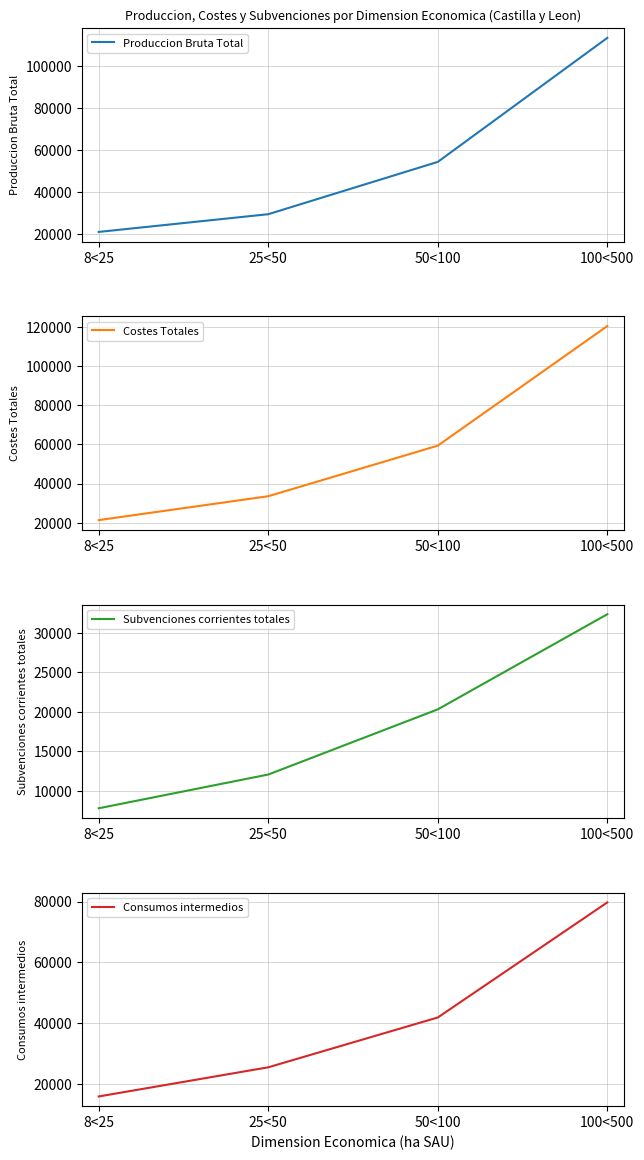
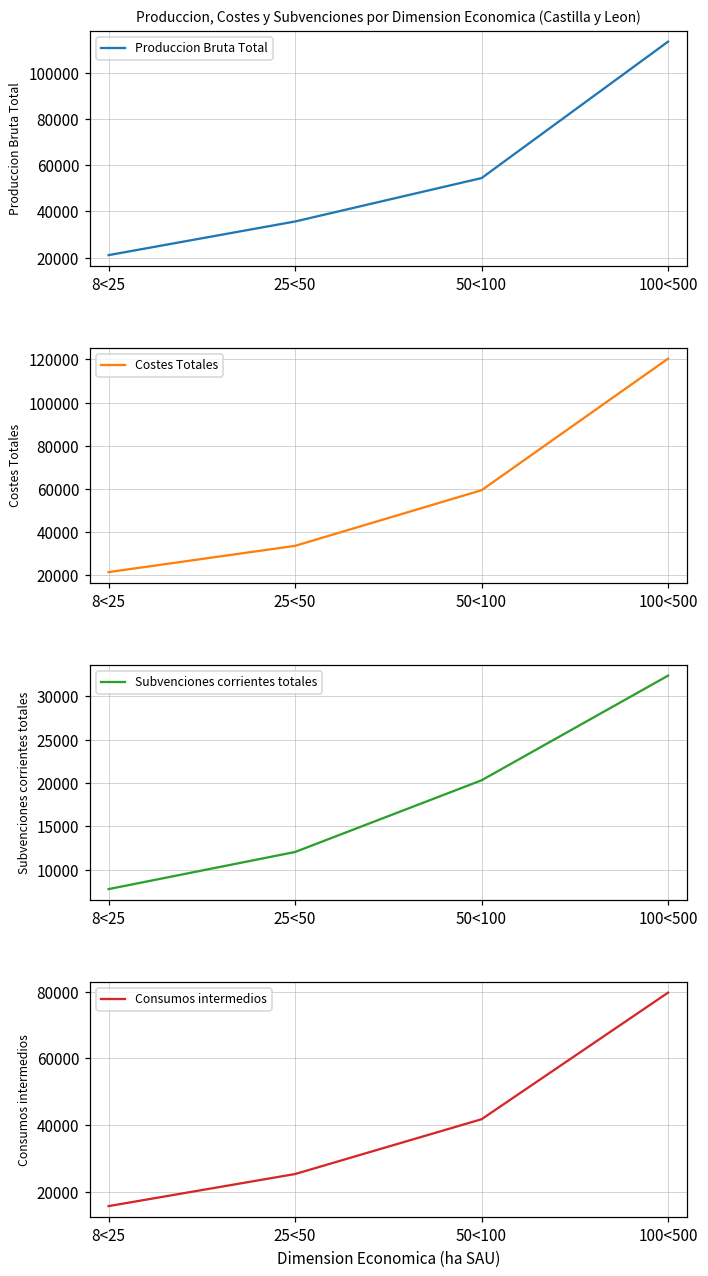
Produccion, Costes y Subvenciones por Dimension Economica (Castilla y Leon), 25<50: 30000 -> 36000
